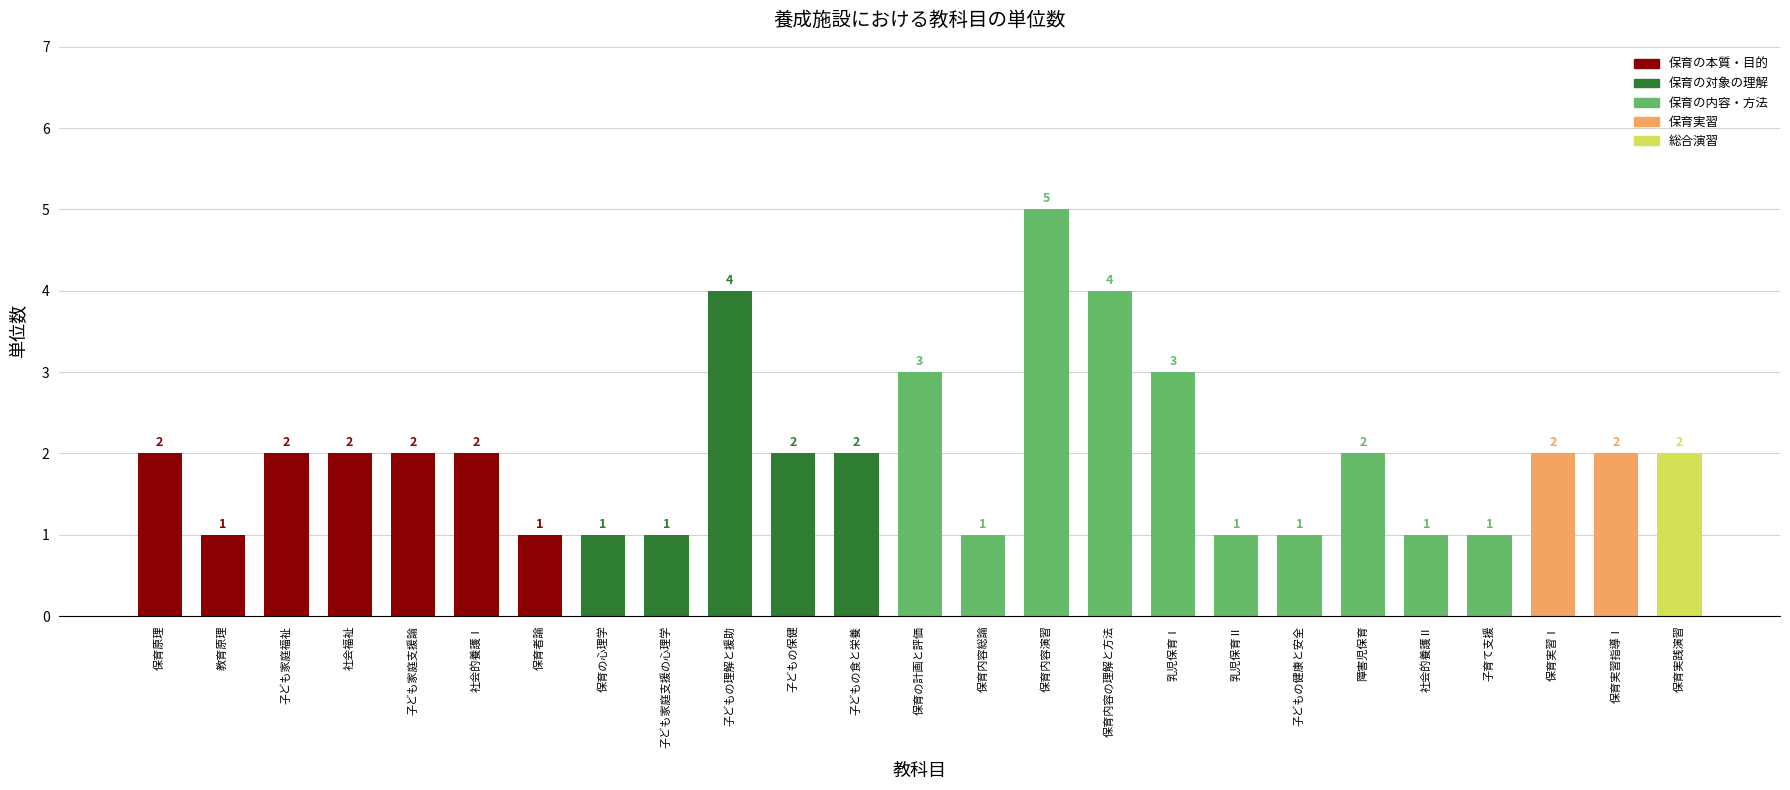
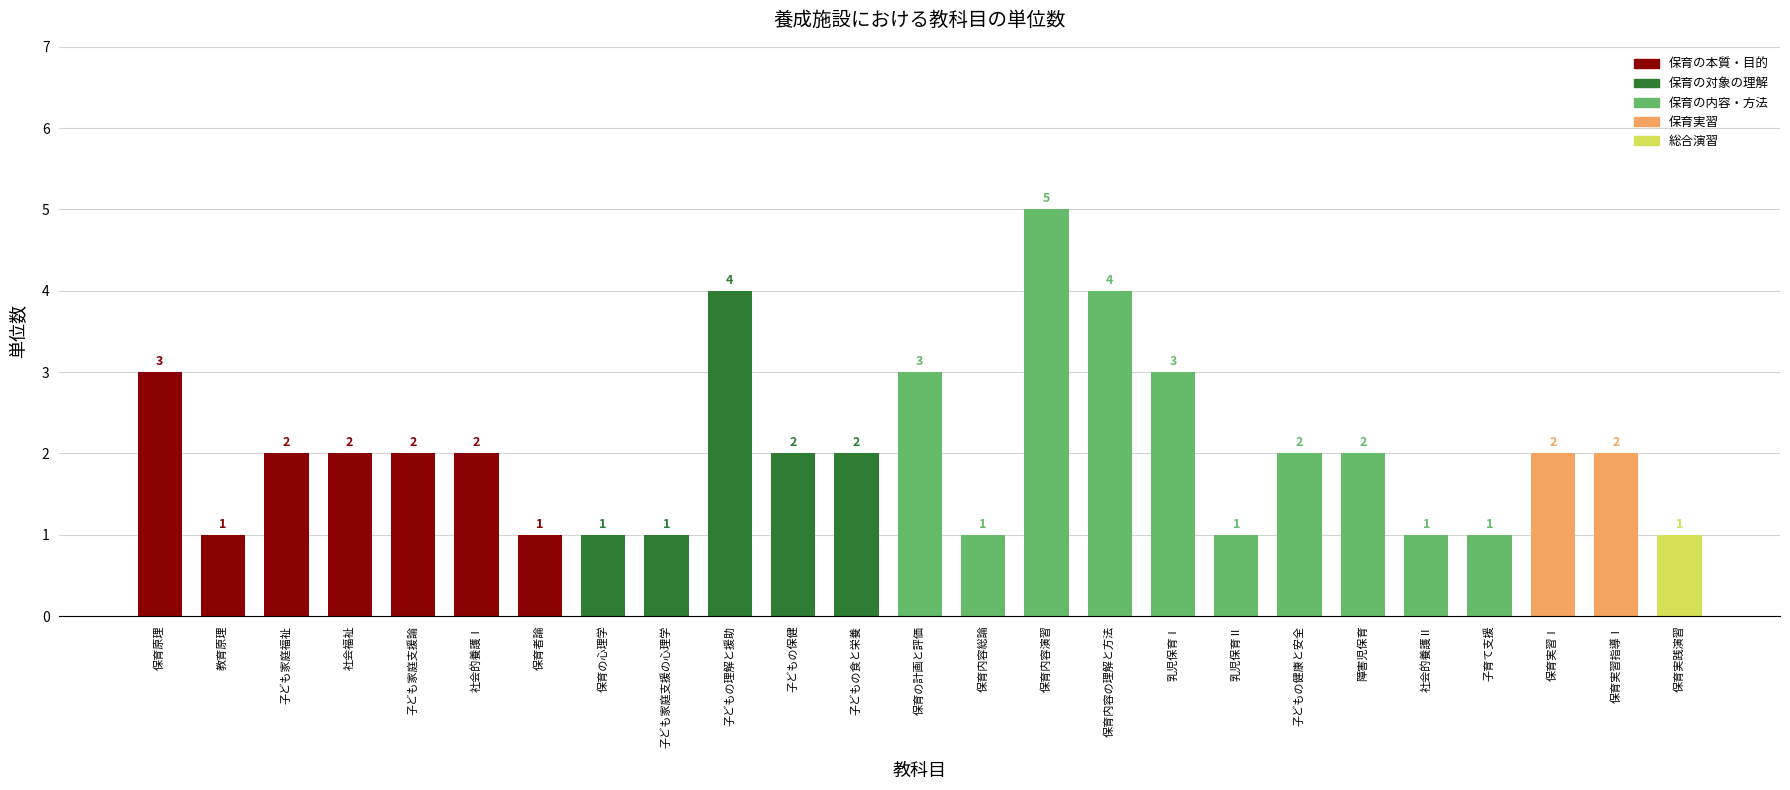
保育原理: 2 -> 3
子どもの健康と安全: 1 -> 2
保育実践演習: 2 -> 1
